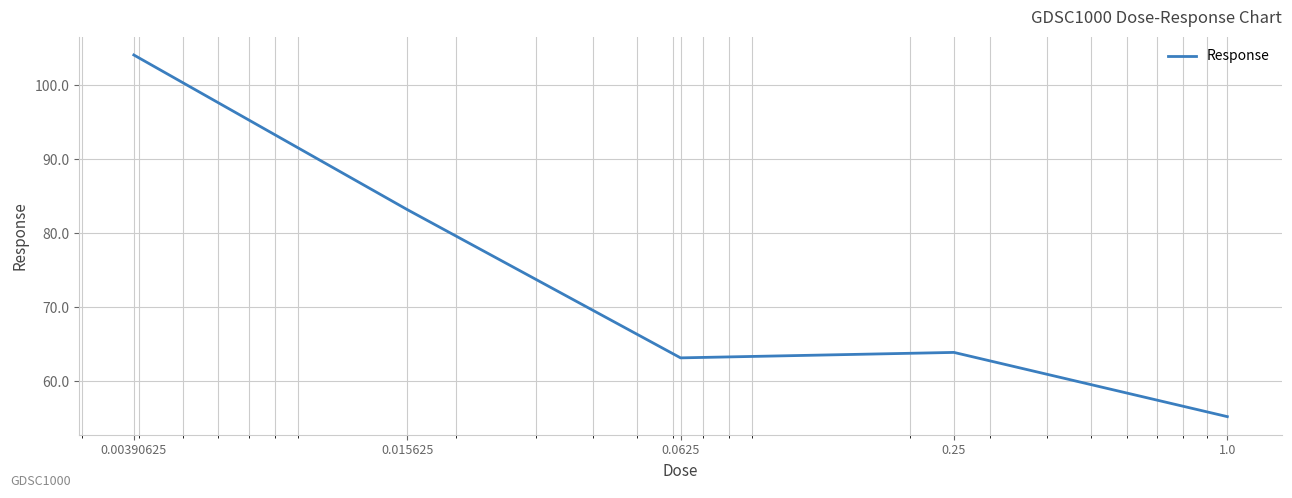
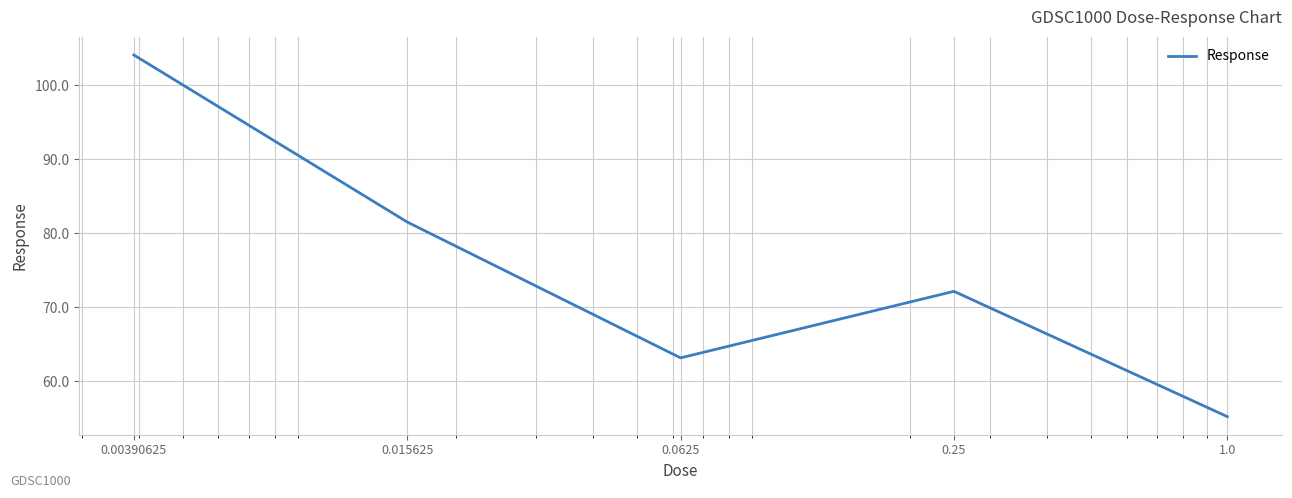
0.015625: 83 -> 82
0.25: 64 -> 72
